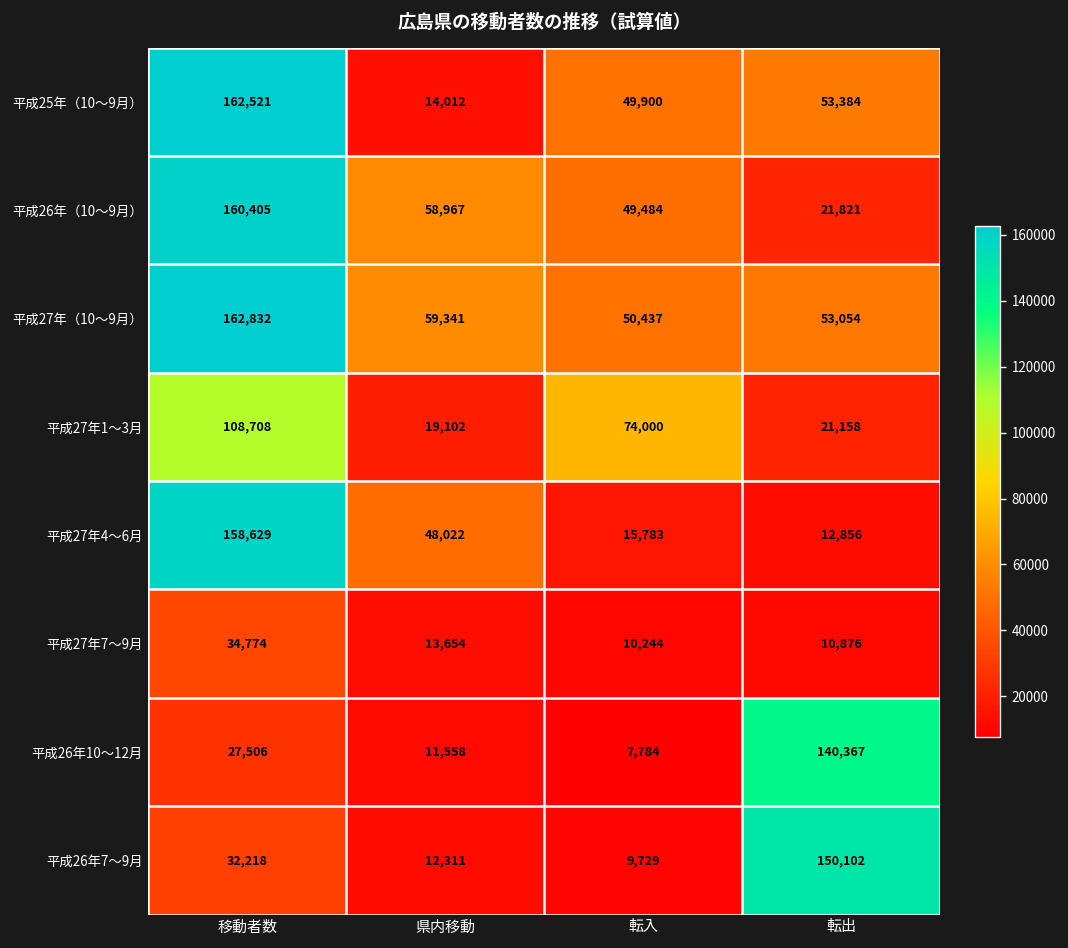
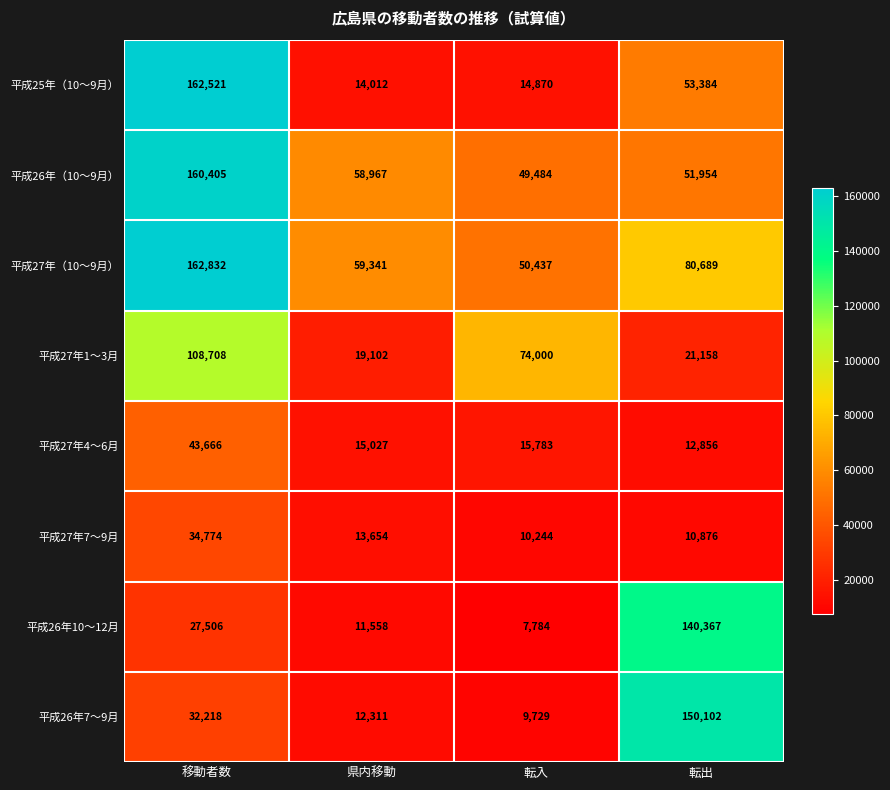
平成25年（10～9月）, 転入: 49,900 -> 14,870
平成26年（10～9月）, 転出: 21,821 -> 51,954
平成27年（10～9月）, 転出: 53,054 -> 80,689
平成27年4～6月, 移動者数: 158,629 -> 43,666
平成27年4～6月, 県内移動: 48,022 -> 15,027
